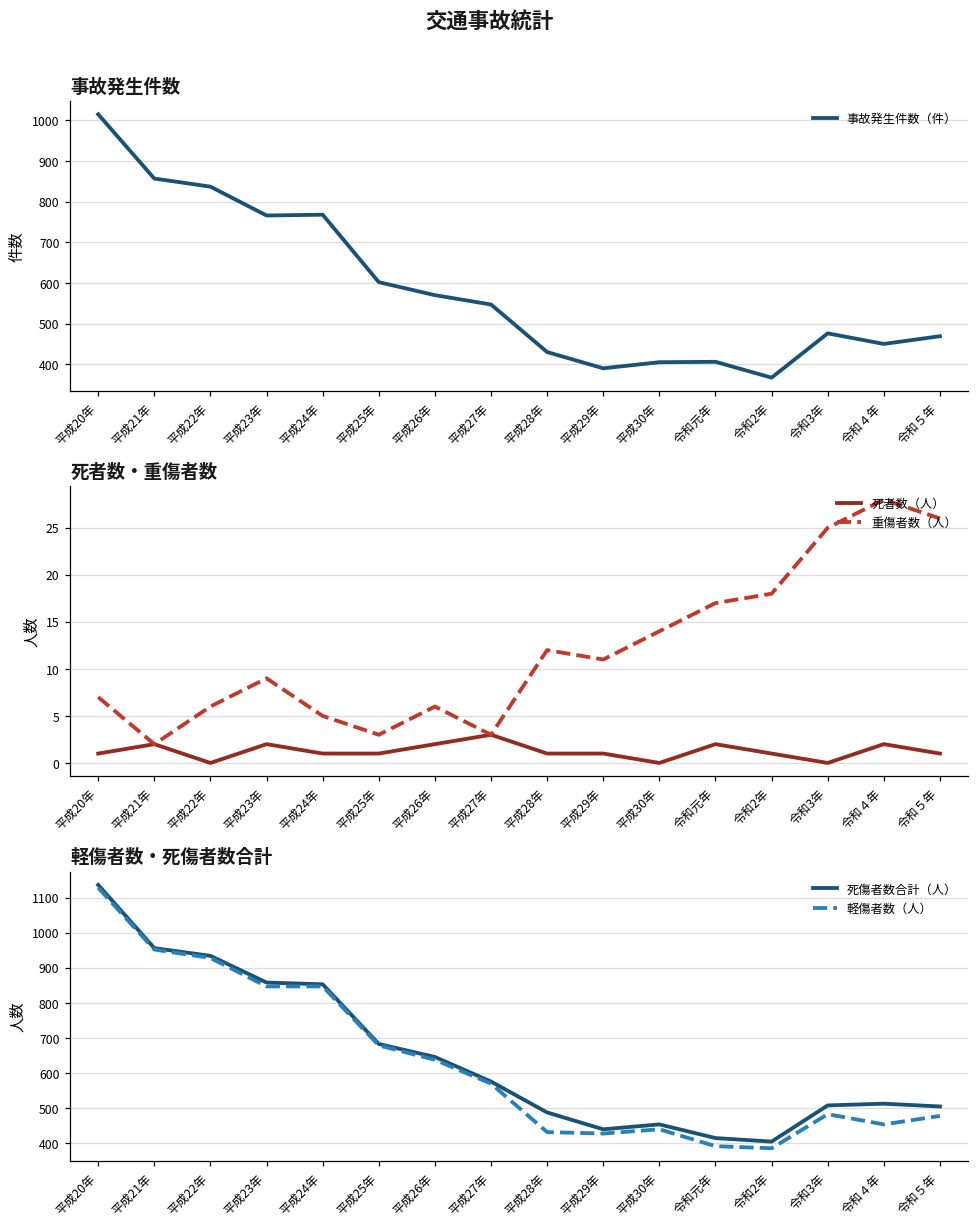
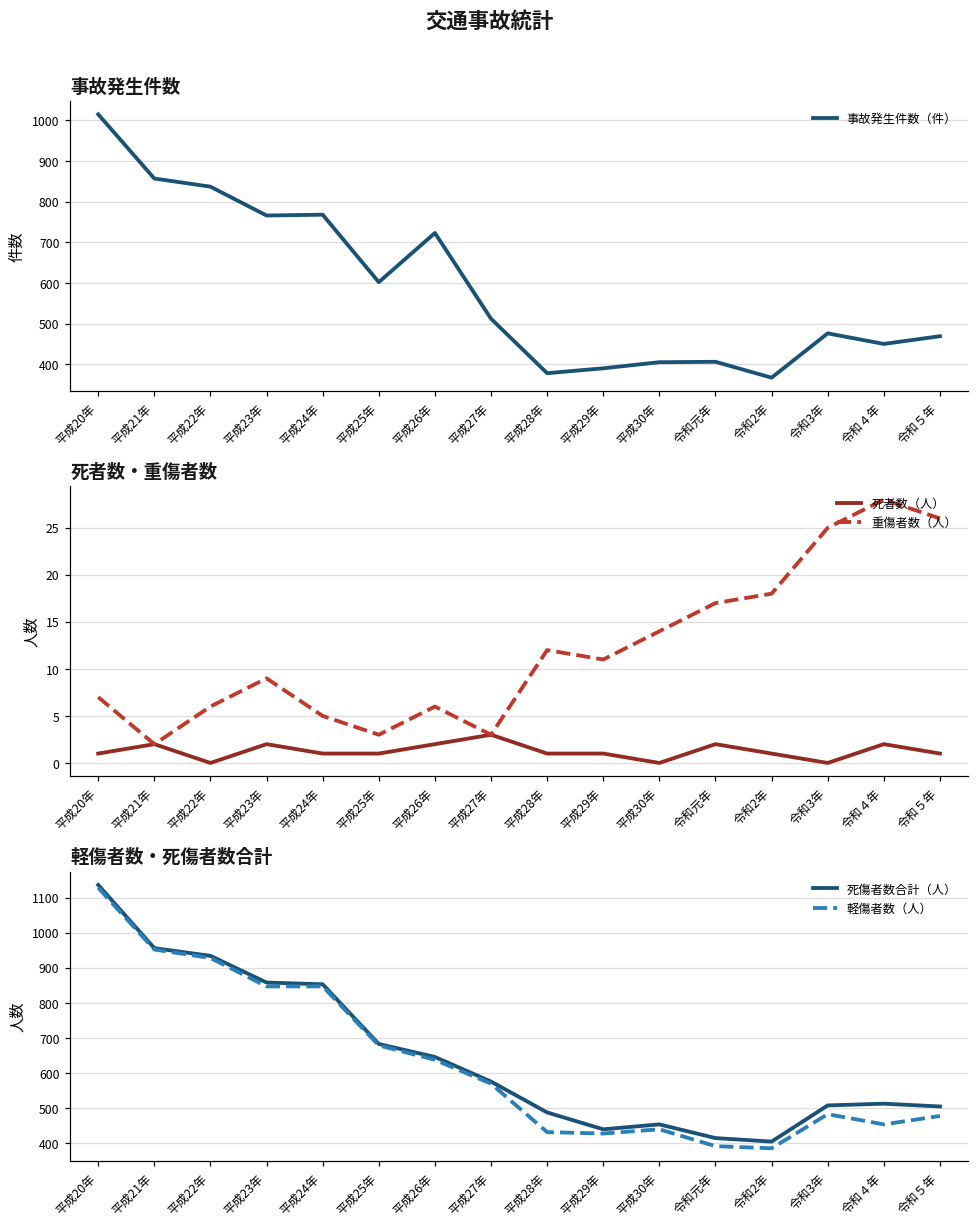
事故発生件数, 平成26年: 570 -> 720
事故発生件数, 平成27年: 550 -> 510
事故発生件数, 平成28年: 430 -> 380
